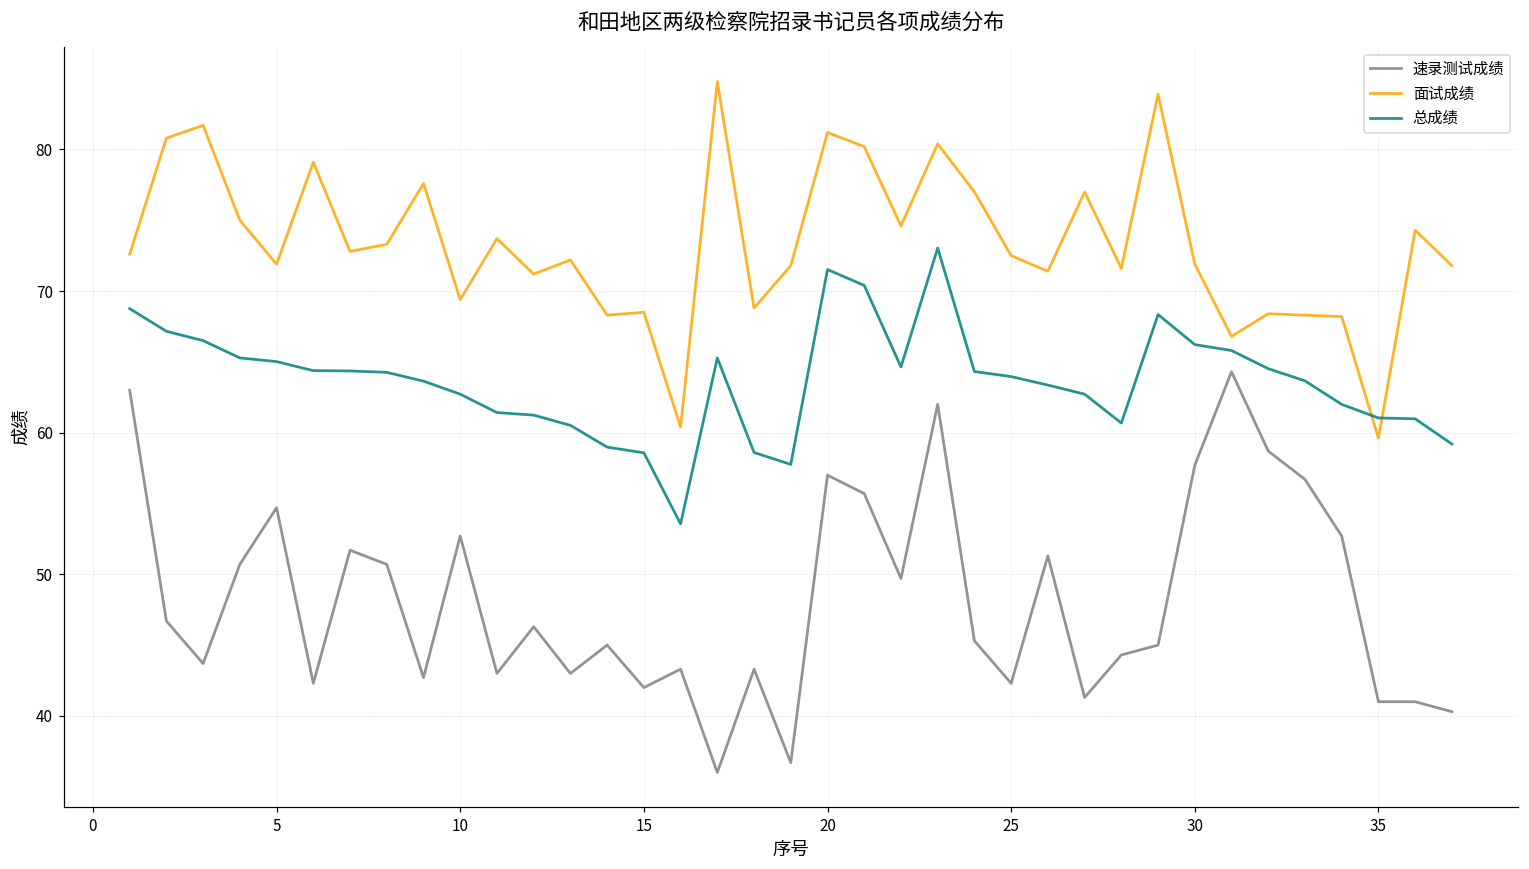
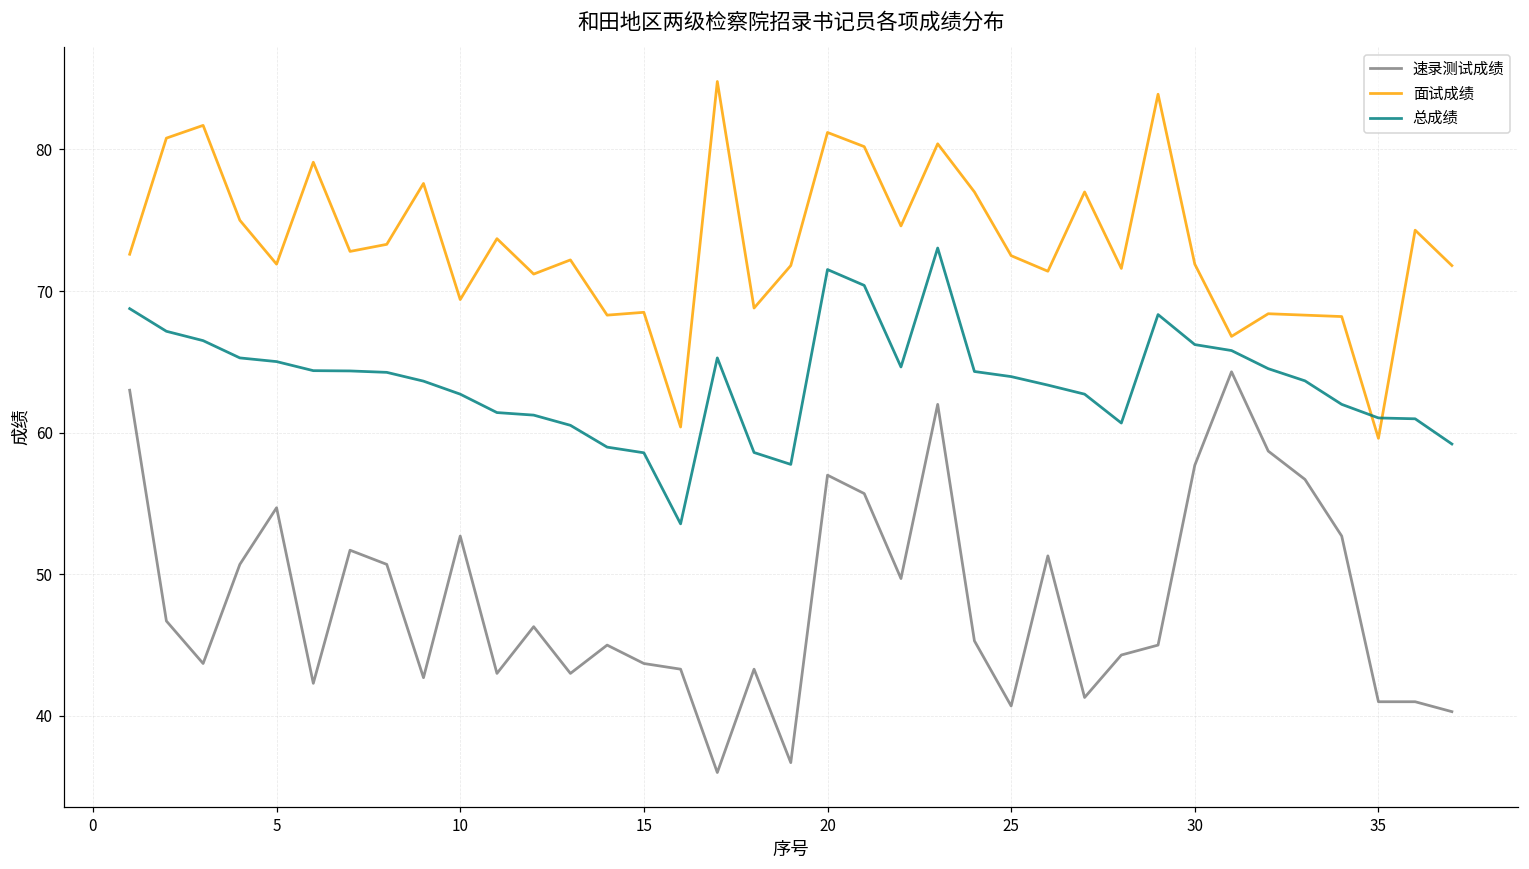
速录测试成绩, 15: 42.0 -> 43.7
速录测试成绩, 25: 42.3 -> 40.7
